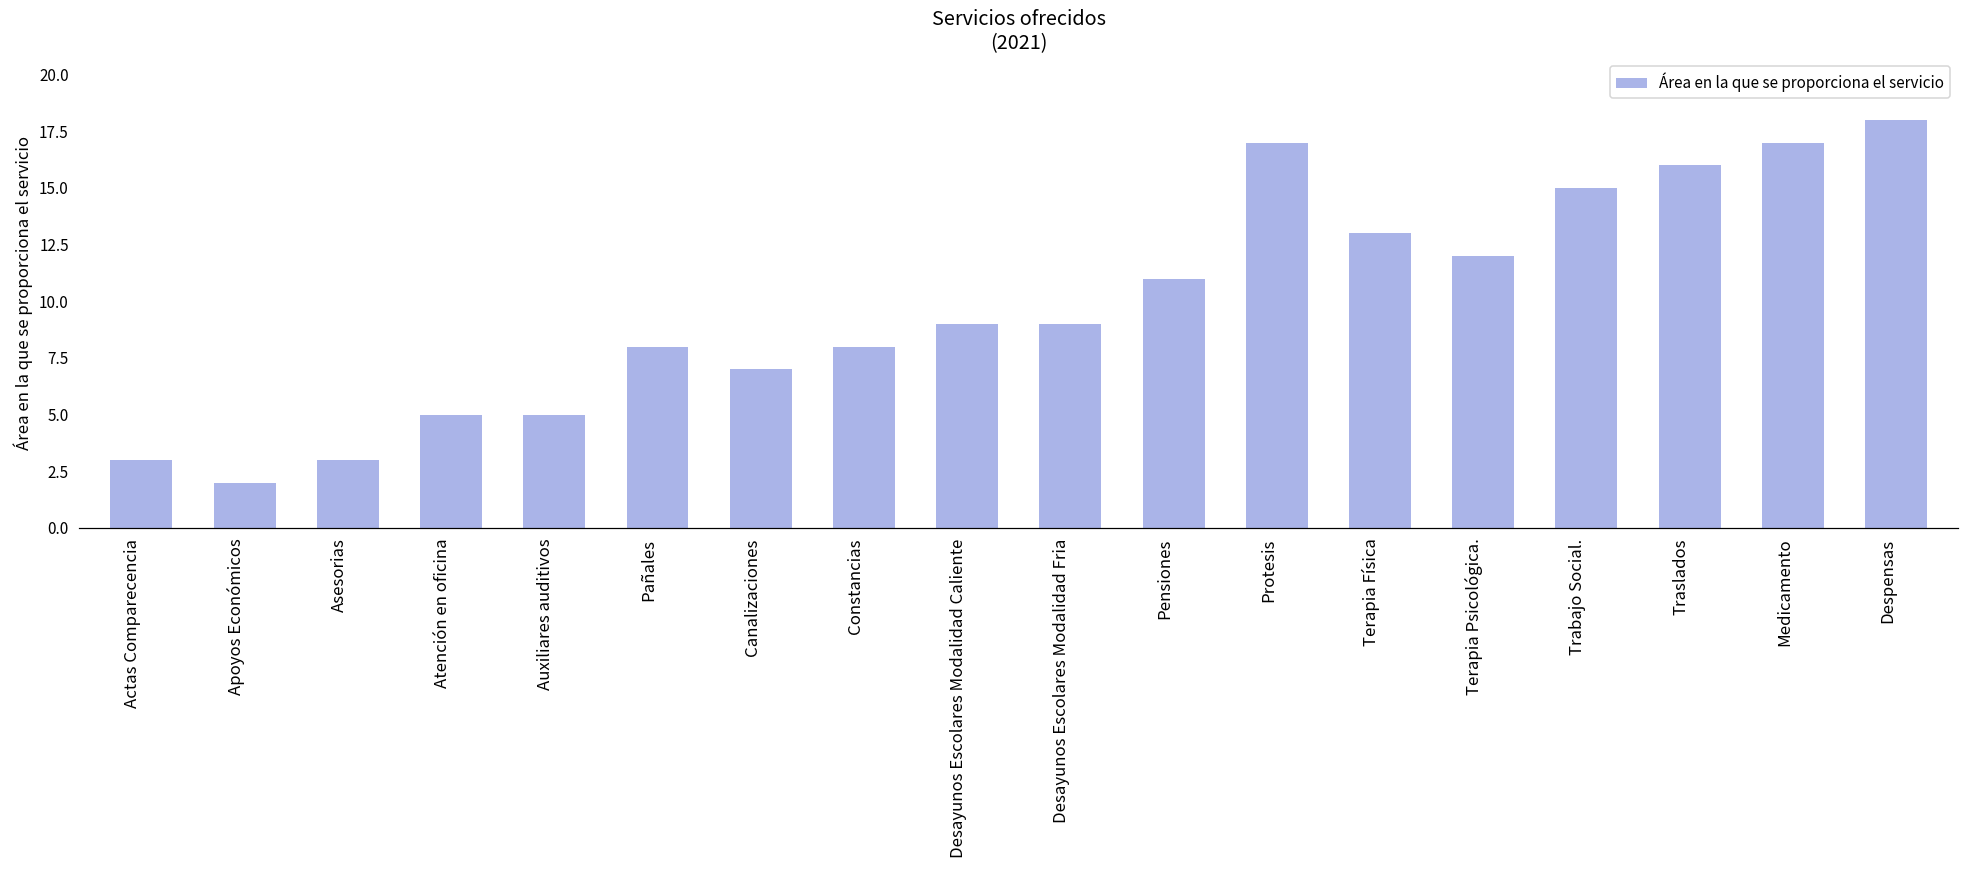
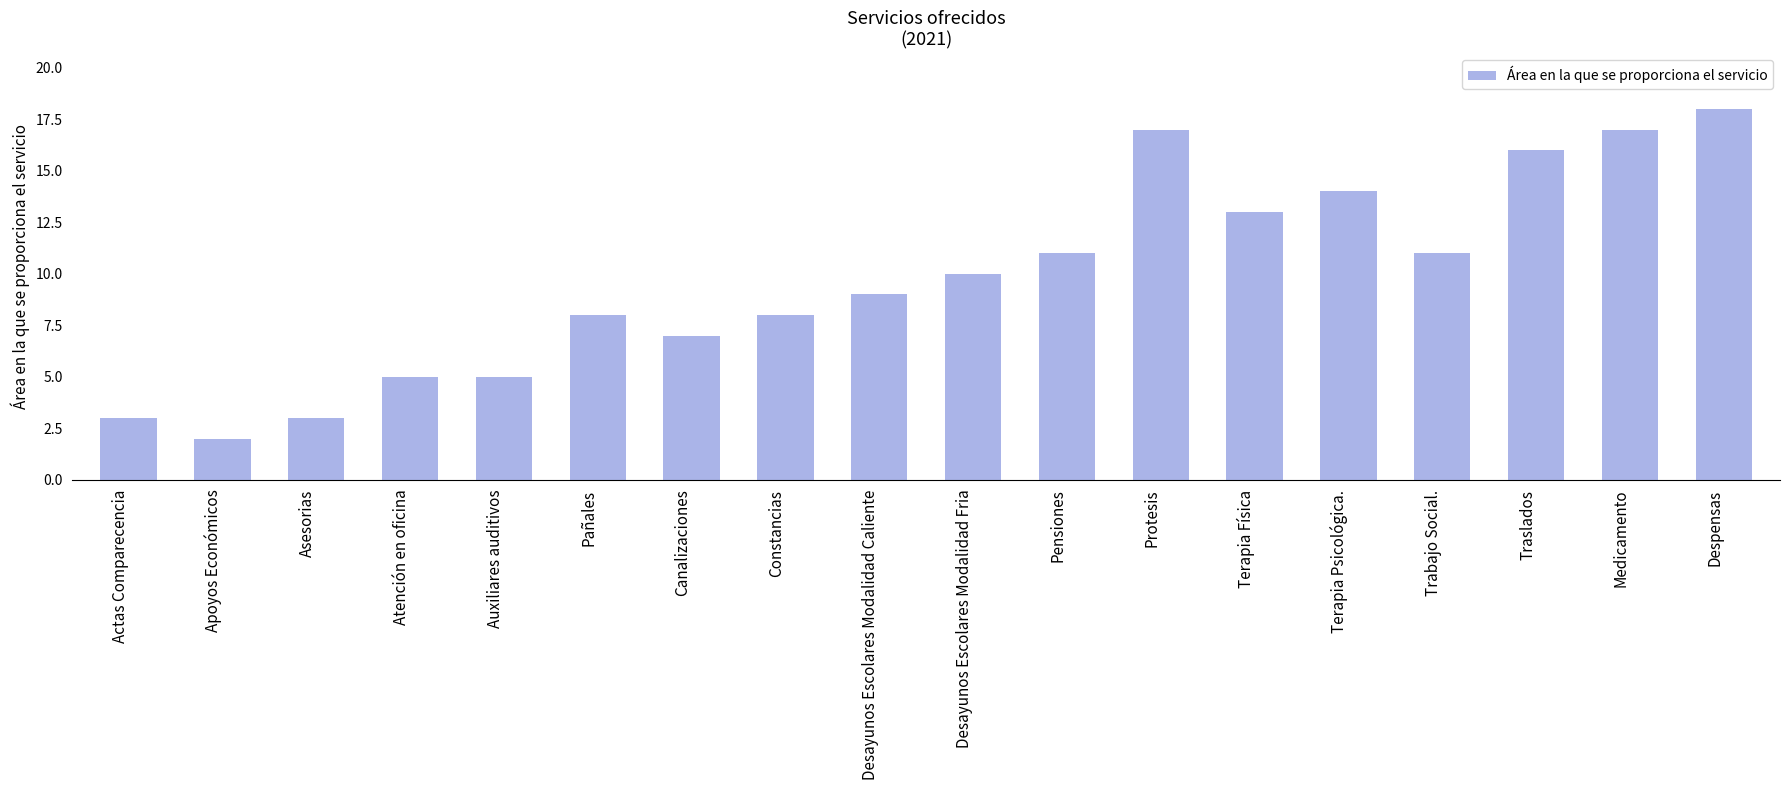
Desayunos Escolares Modalidad Fria: 9 -> 10
Terapia Psicológica.: 12 -> 14
Trabajo Social.: 15 -> 11
